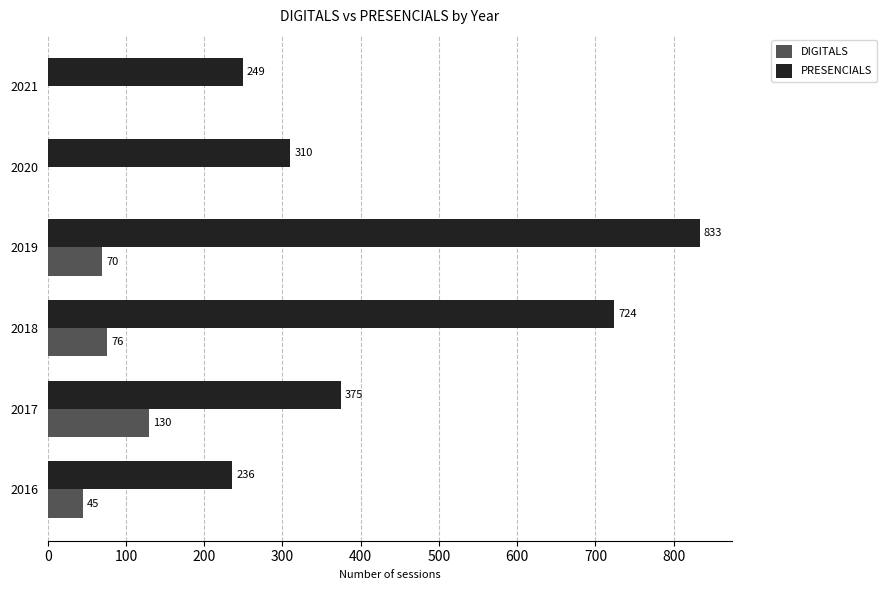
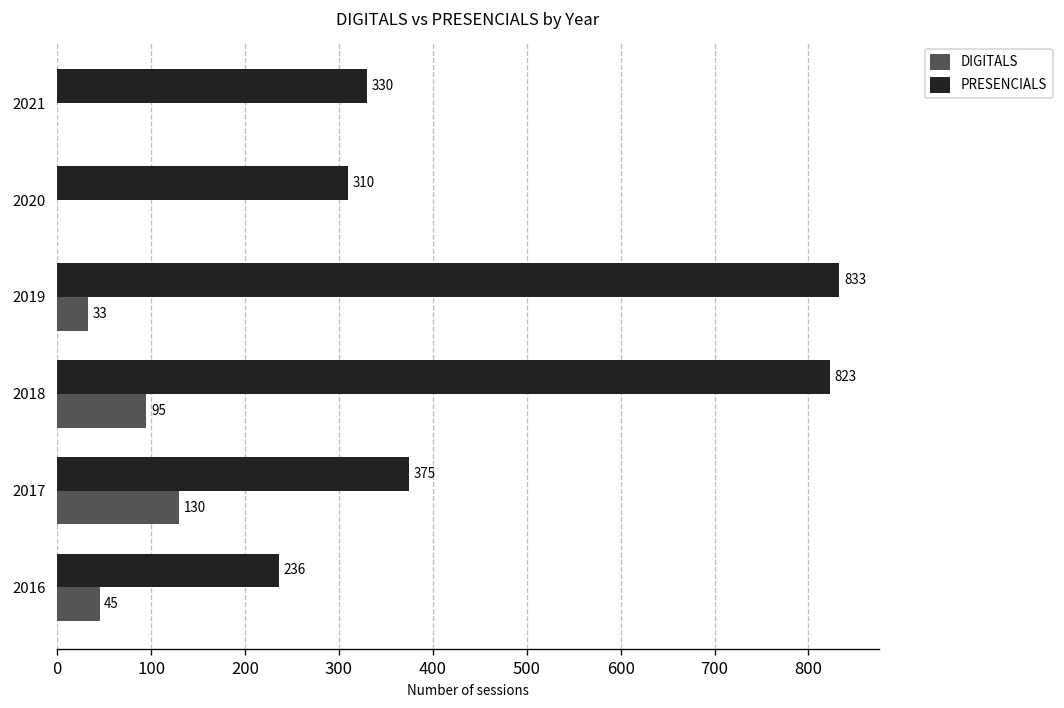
PRESENCIALS, 2021: 249 -> 330
DIGITALS, 2019: 70 -> 33
PRESENCIALS, 2018: 724 -> 823
DIGITALS, 2018: 76 -> 95
